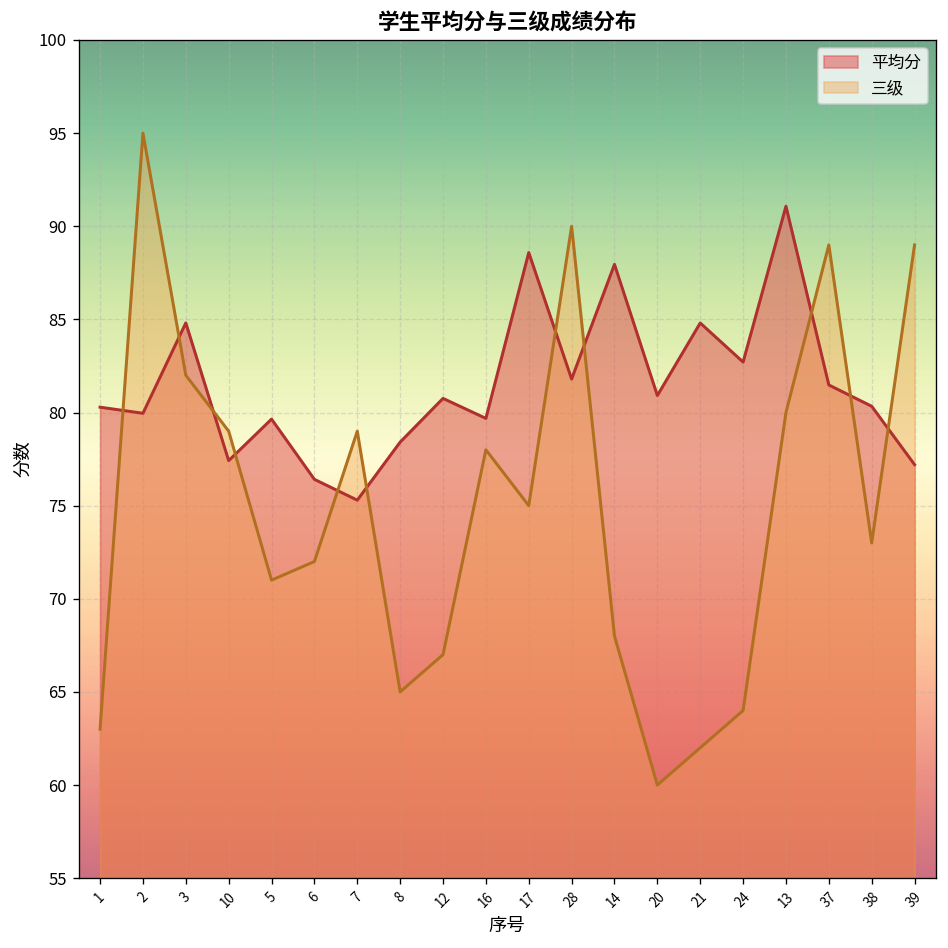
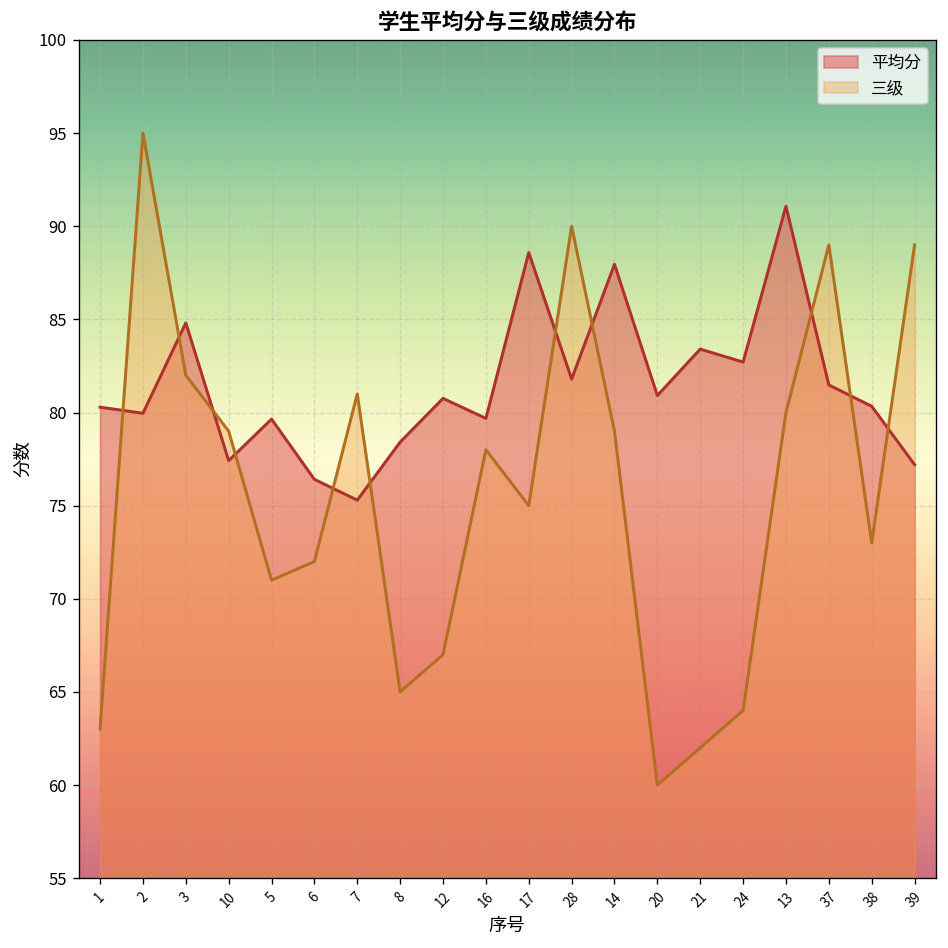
三级, 7: 79 -> 81
三级, 14: 68 -> 79
平均分, 21: 84.8 -> 83.4
